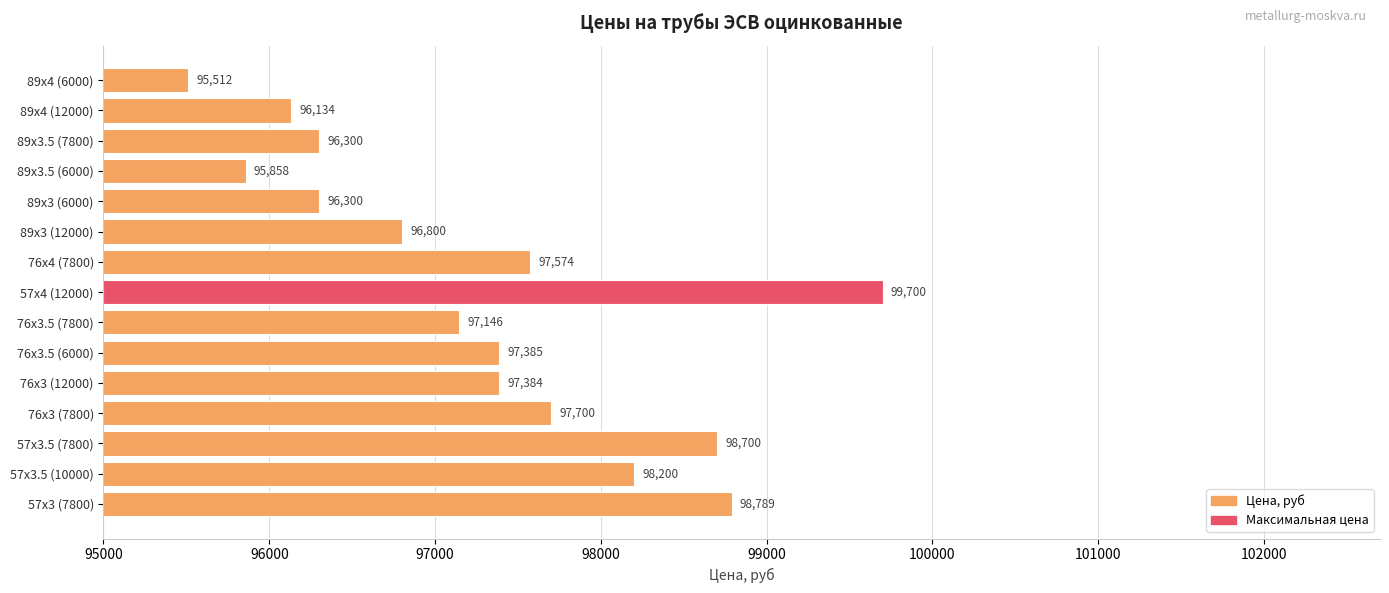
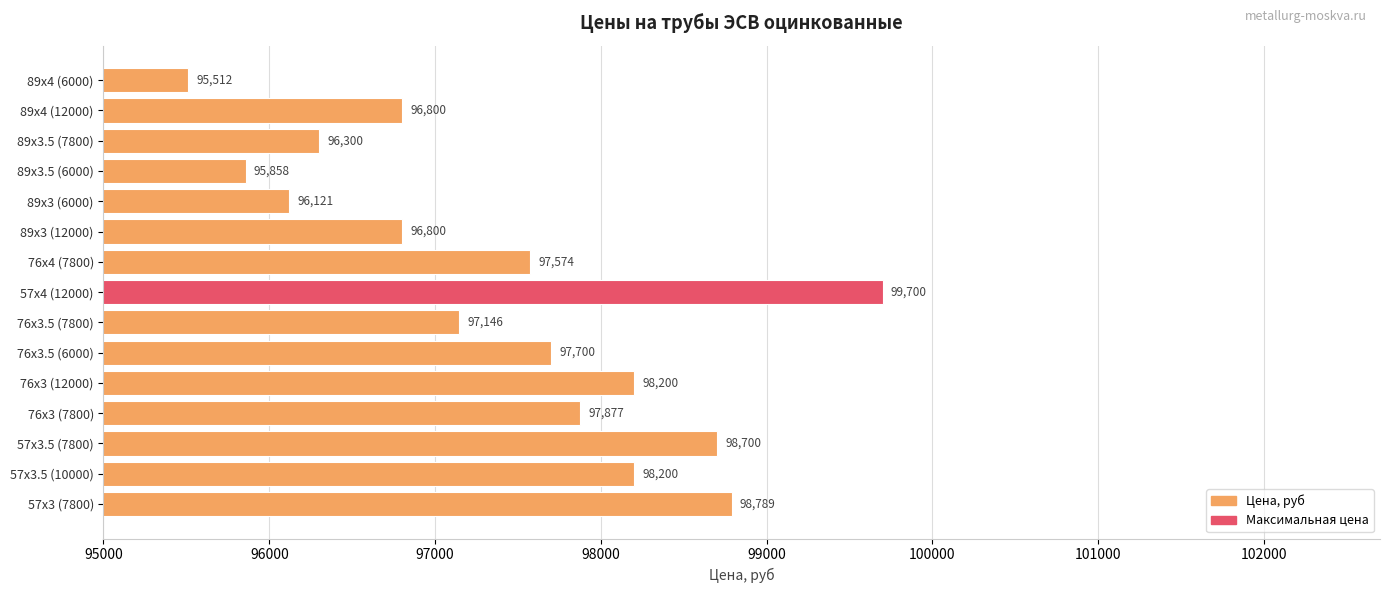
89х4 (12000): 96,134 -> 96,800
89х3 (6000): 96,300 -> 96,121
76х3.5 (6000): 97,385 -> 97,700
76х3 (12000): 97,384 -> 98,200
76х3 (7800): 97,700 -> 97,877
